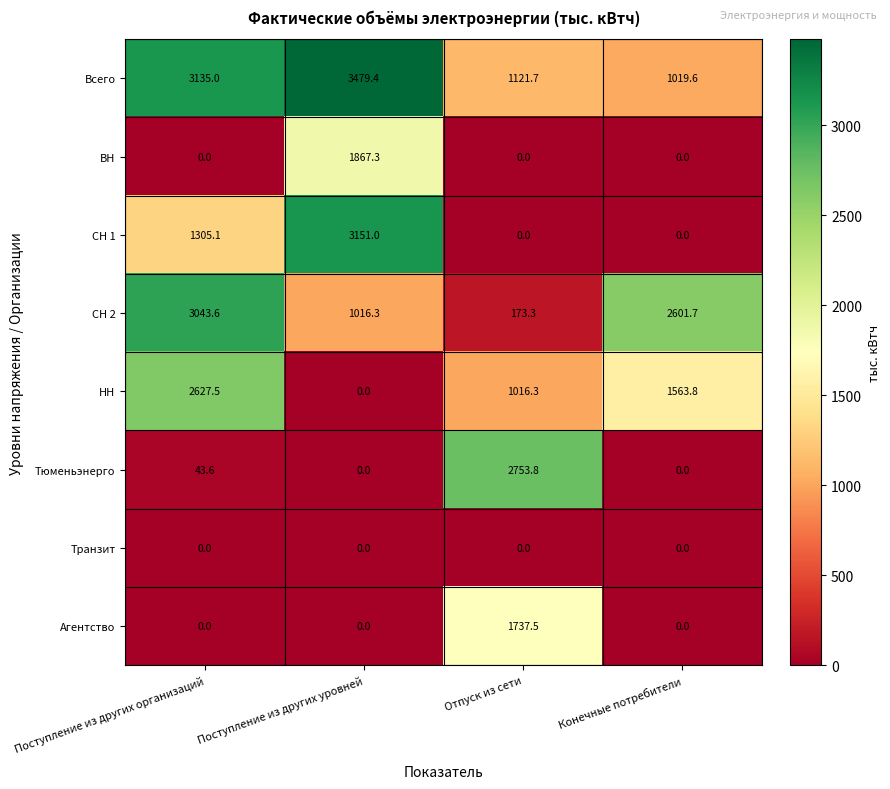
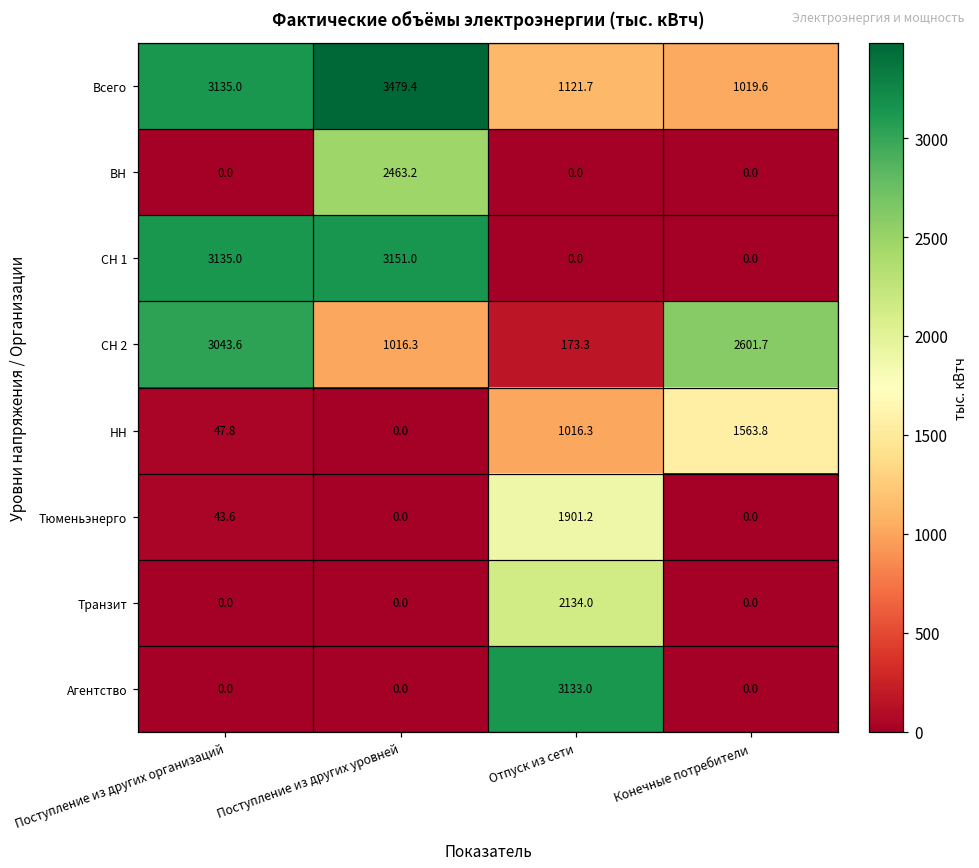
ВН, Поступление из других уровней: 1867.3 -> 2463.2
СН 1, Поступление из других организаций: 1305.1 -> 3135.0
НН, Поступление из других организаций: 2627.5 -> 47.8
Тюменьэнерго, Отпуск из сети: 2753.8 -> 1901.2
Транзит, Отпуск из сети: 0.0 -> 2134.0
Агентство, Отпуск из сети: 1737.5 -> 3133.0
